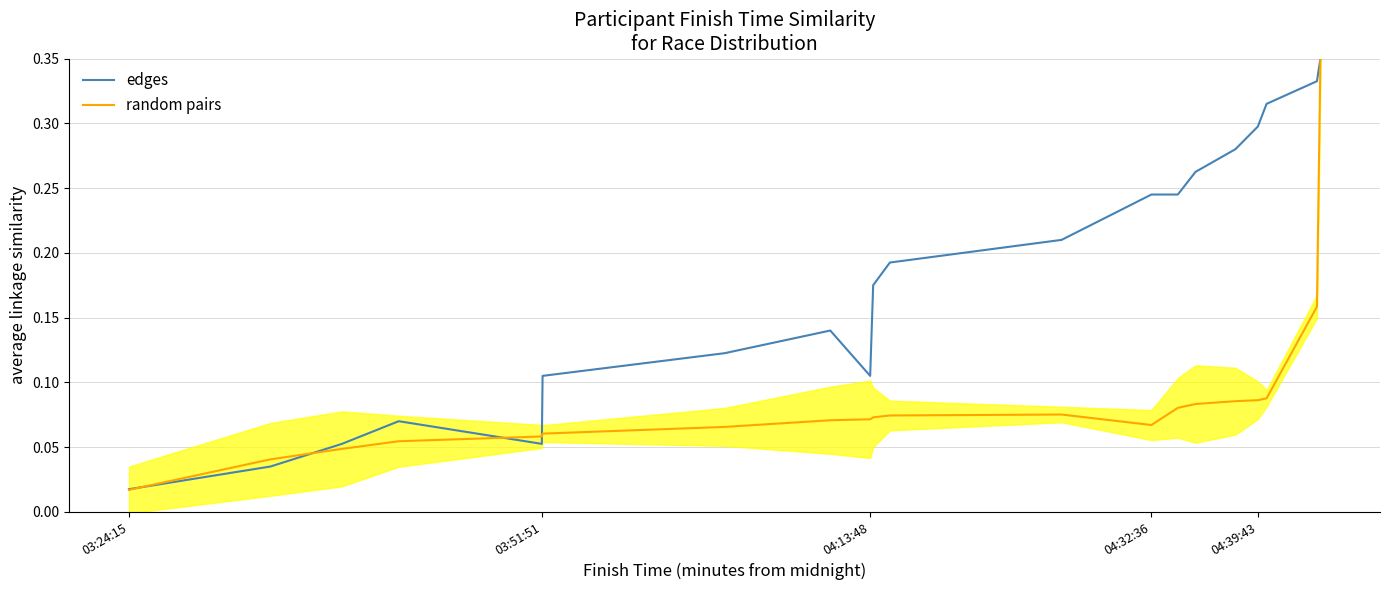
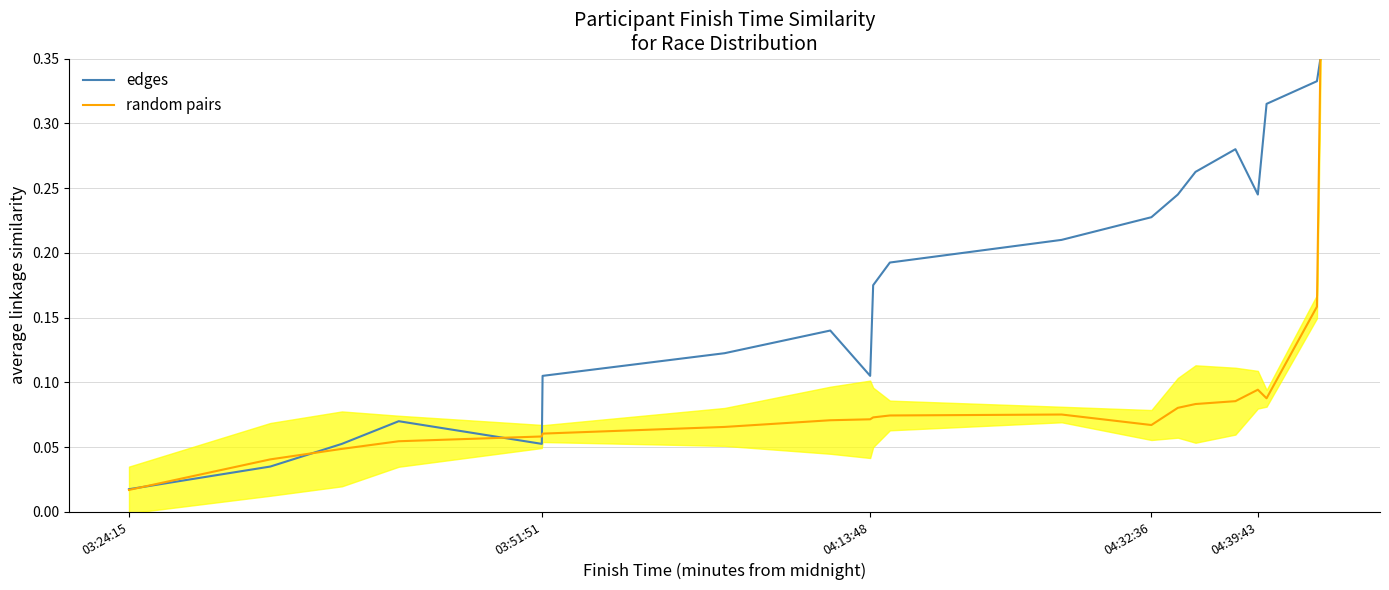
edges, 04:32:36: 0.245 -> 0.227
edges, 04:39:43: 0.298 -> 0.245
random pairs, 04:39:43: 0.086 -> 0.094
